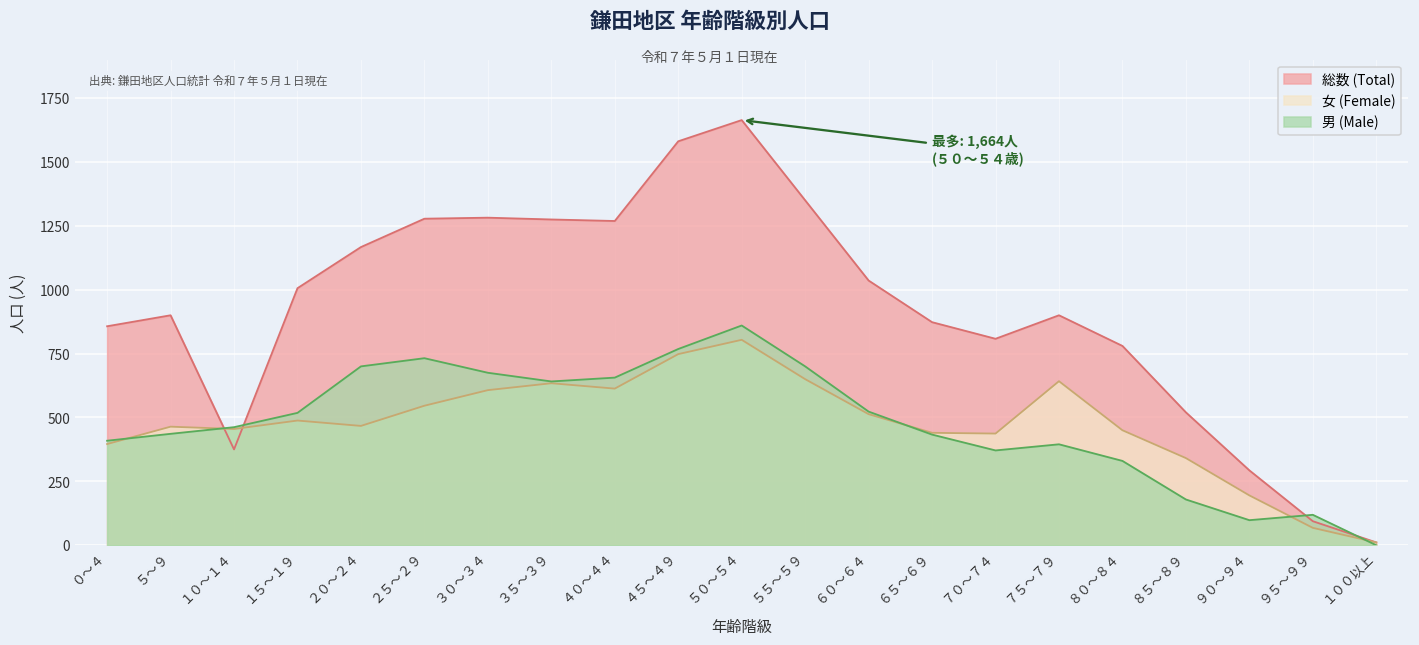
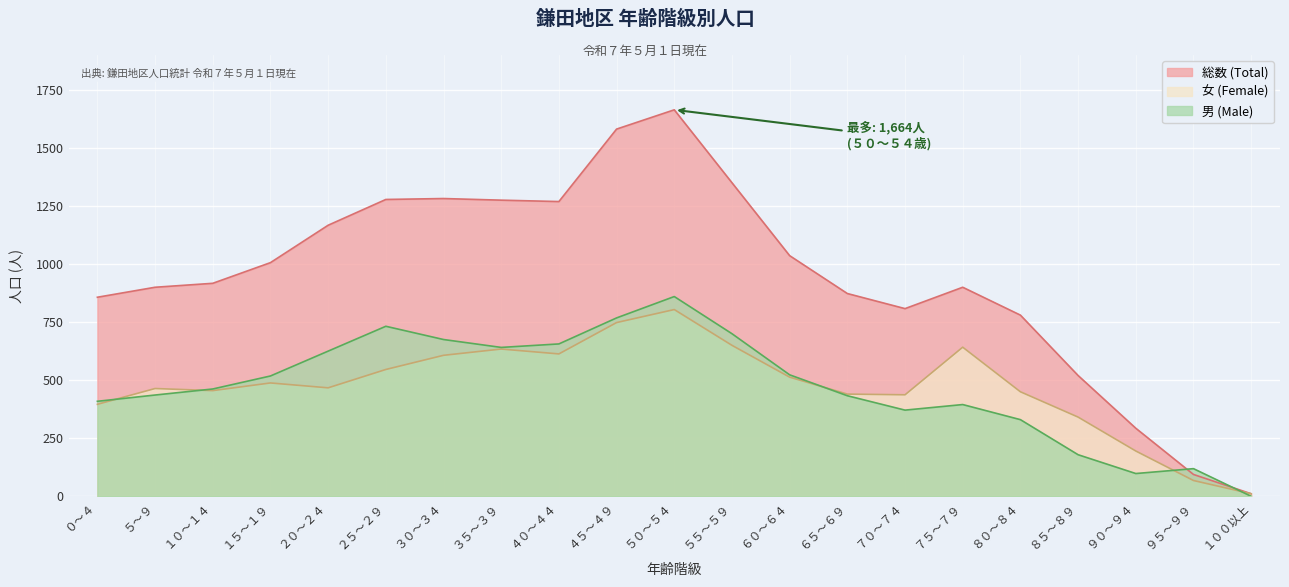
総数 (Total), １０～１４: 380 -> 920
男 (Male), ２０～２４: 700 -> 630
